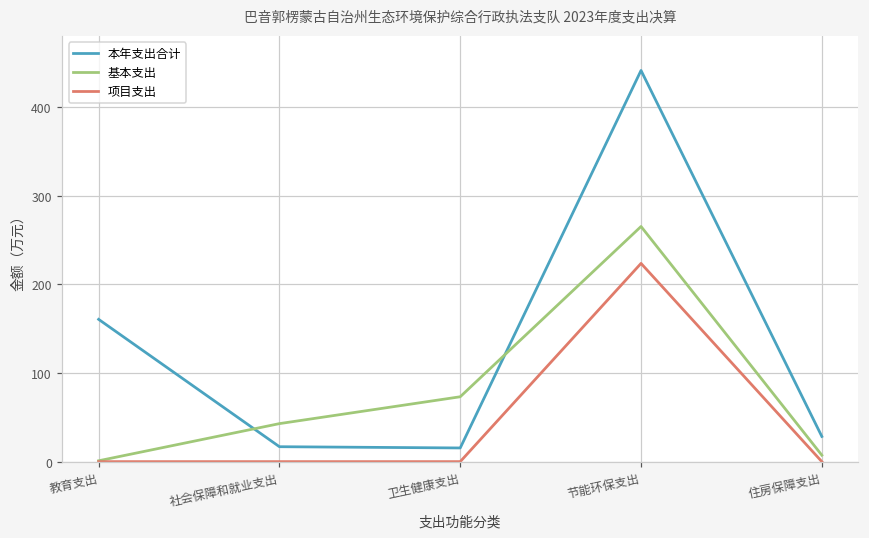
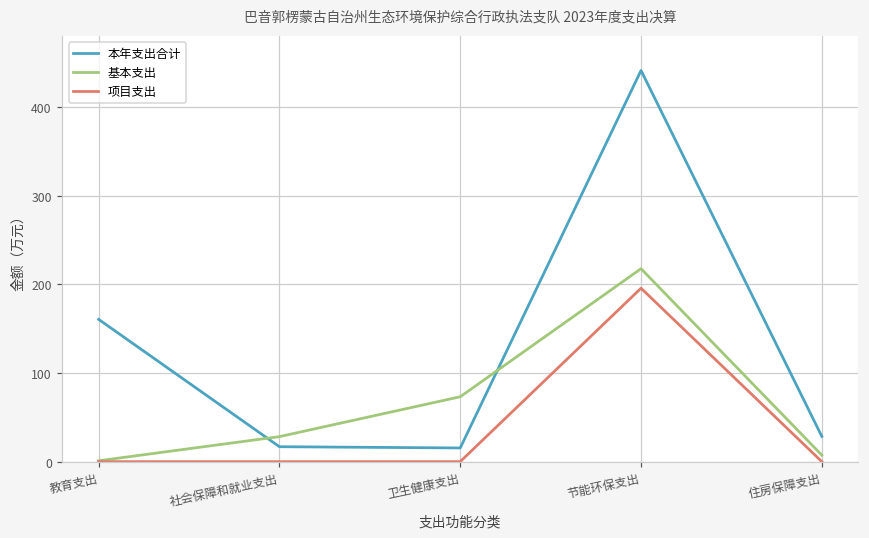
基本支出, 社会保障和就业支出: 40 -> 30
基本支出, 节能环保支出: 270 -> 220
项目支出, 节能环保支出: 220 -> 200
